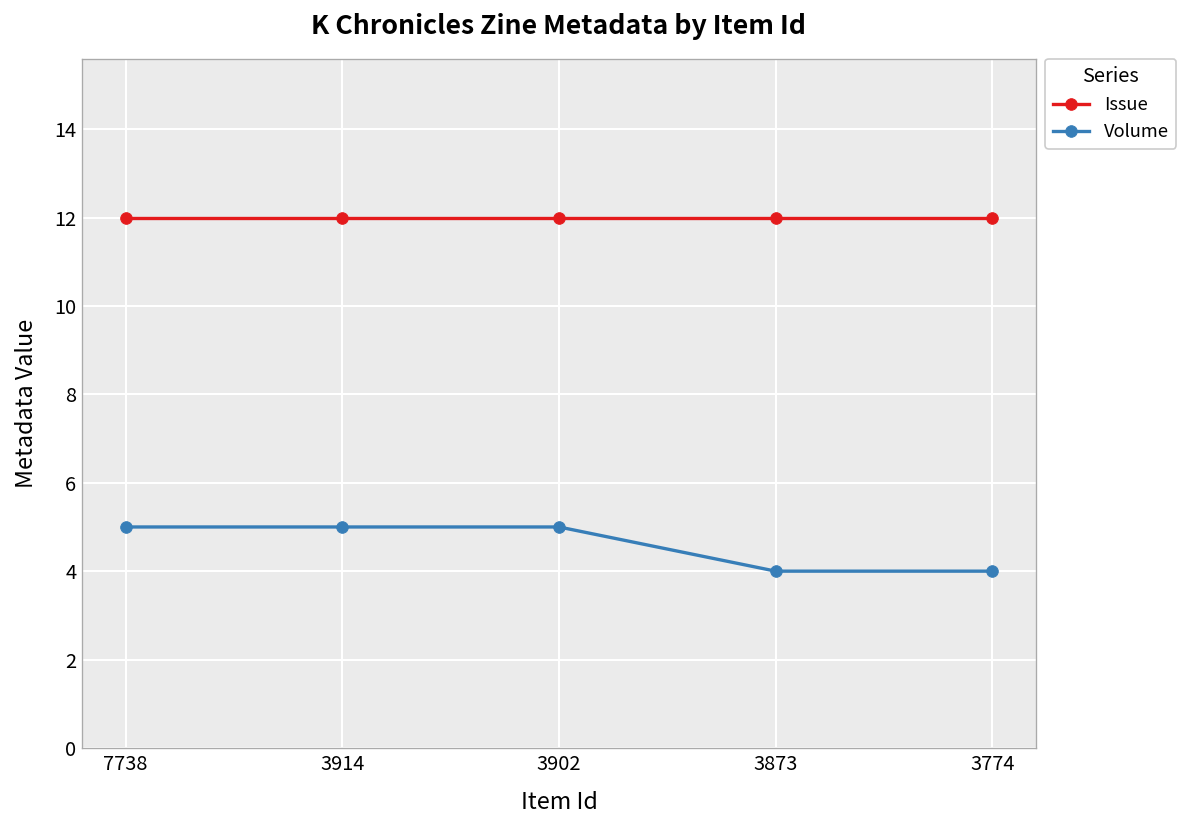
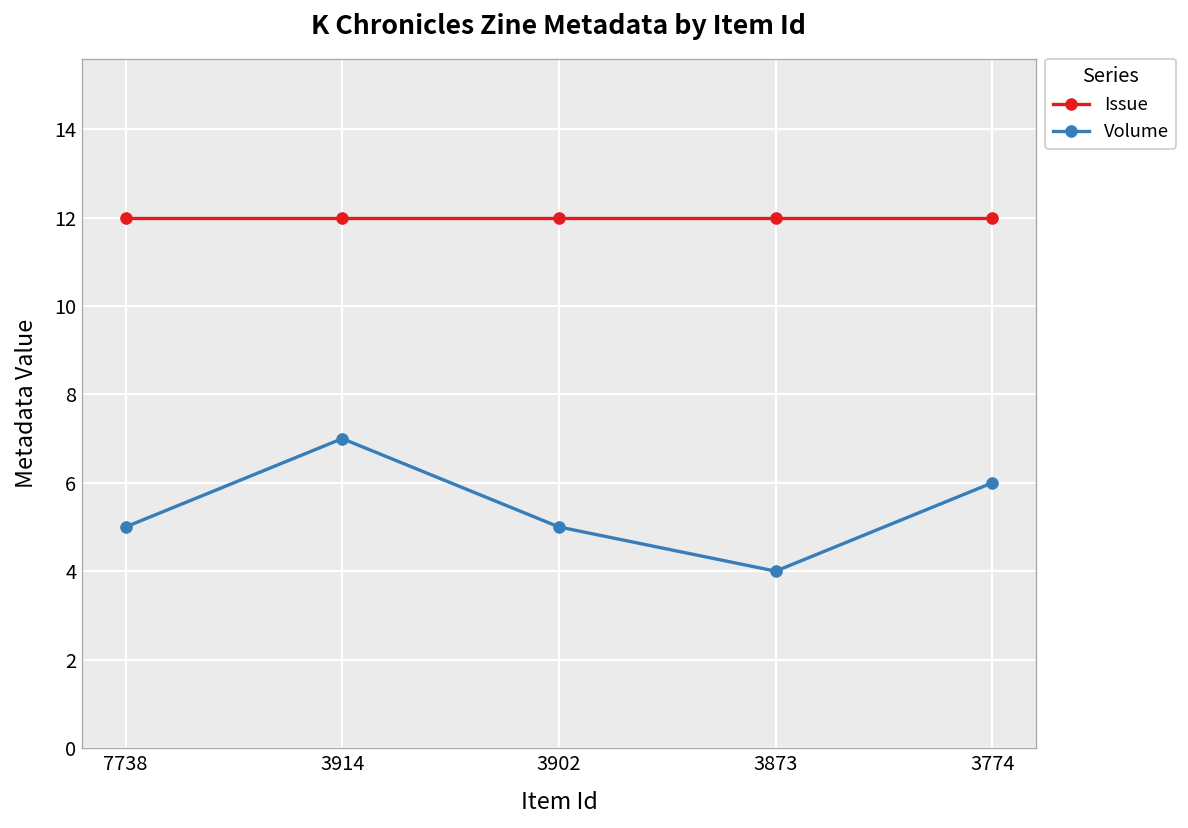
Volume, 3914: 5 -> 7
Volume, 3774: 4 -> 6
